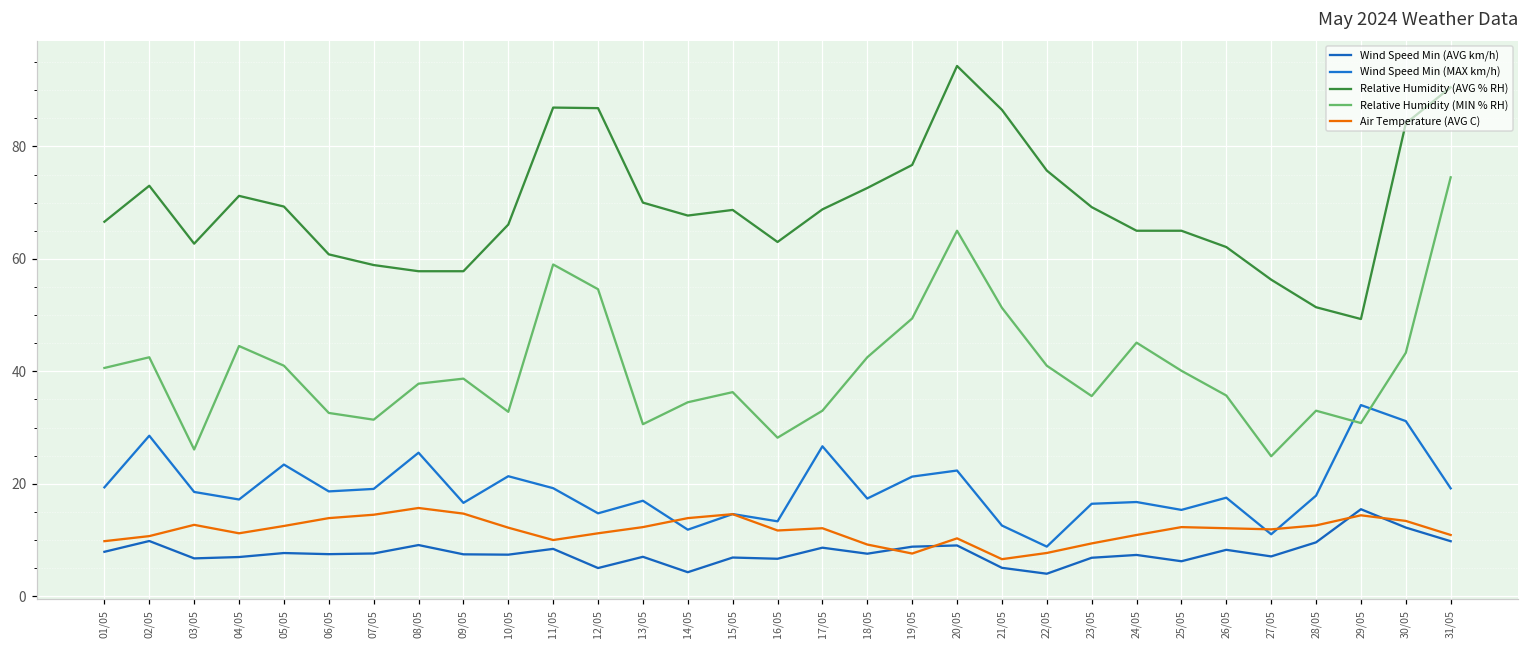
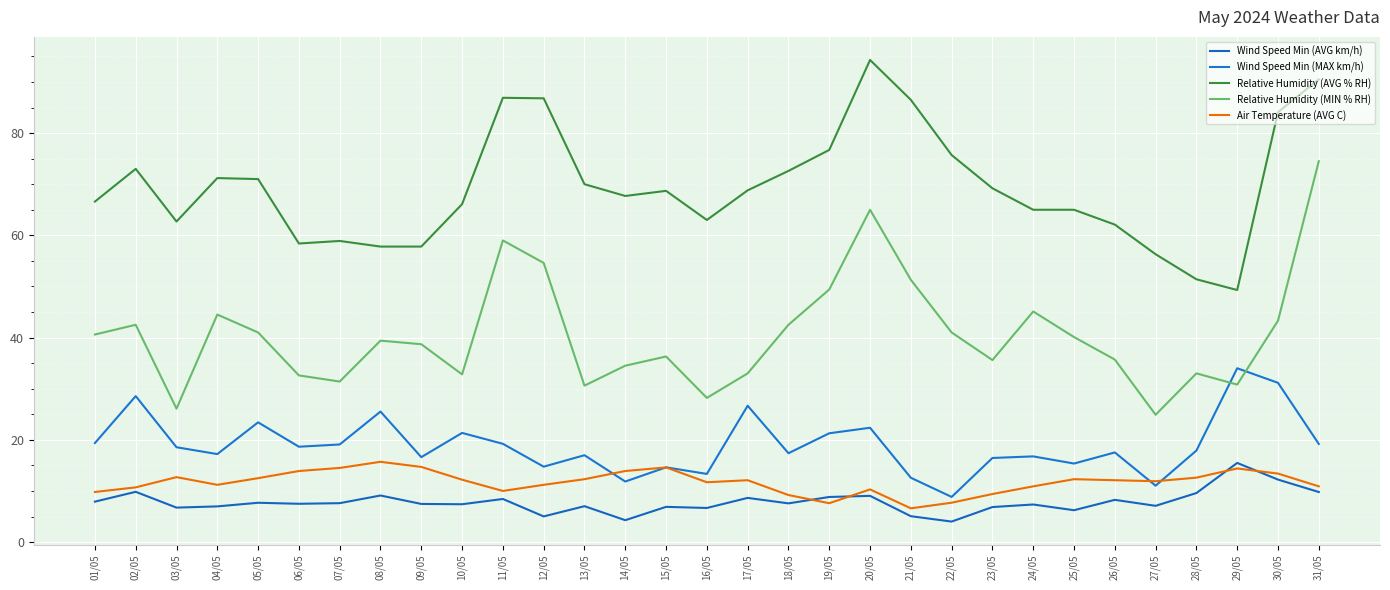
Relative Humidity (AVG % RH), 05/05: 69 -> 71
Relative Humidity (AVG % RH), 06/05: 61 -> 58
Relative Humidity (MIN % RH), 08/05: 38 -> 39
